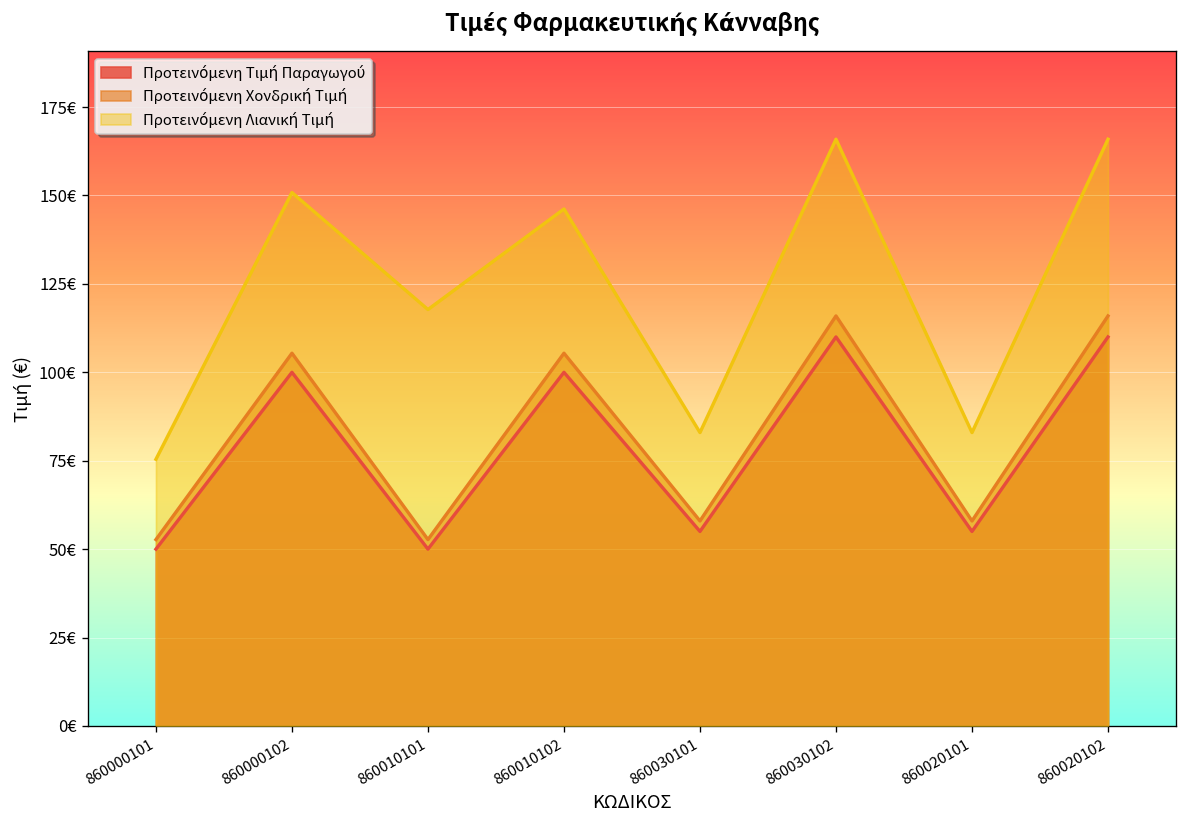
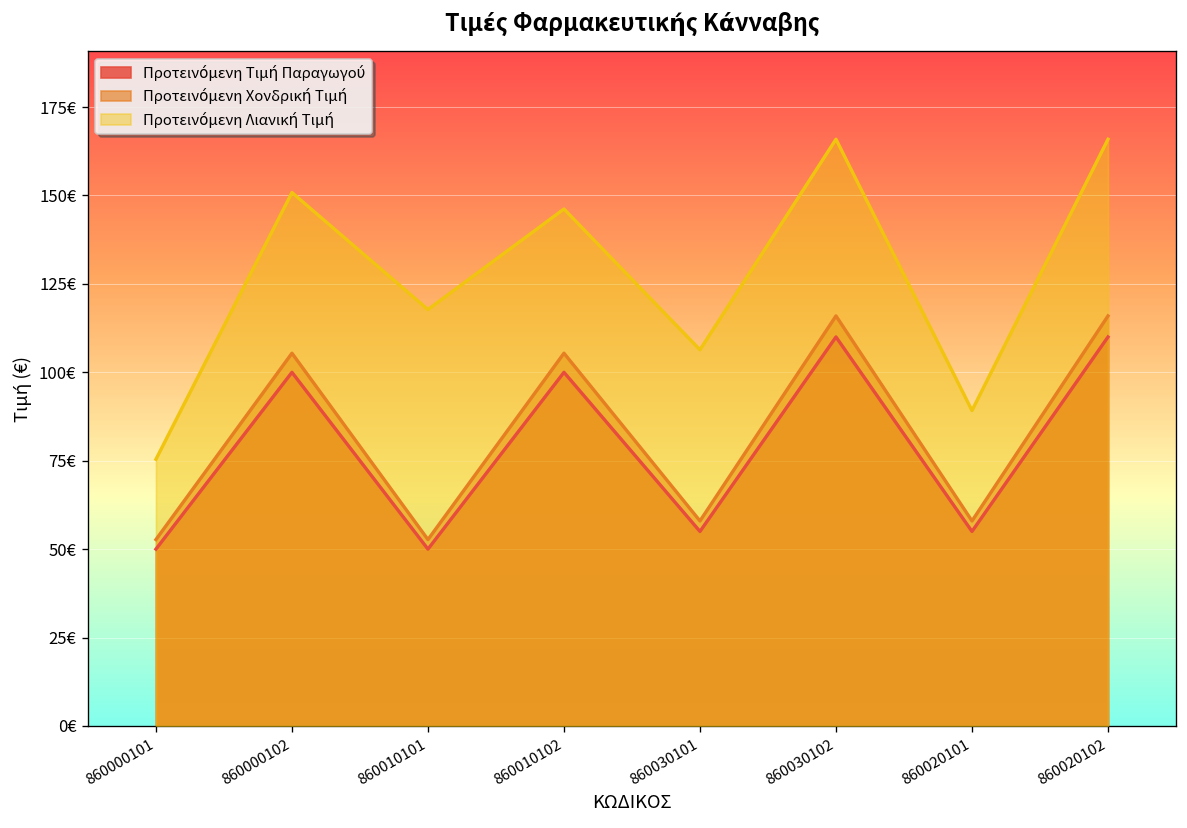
Προτεινόμενη Λιανική Τιμή, 860030101: 83€ -> 106€
Προτεινόμενη Λιανική Τιμή, 860020101: 83€ -> 89€
